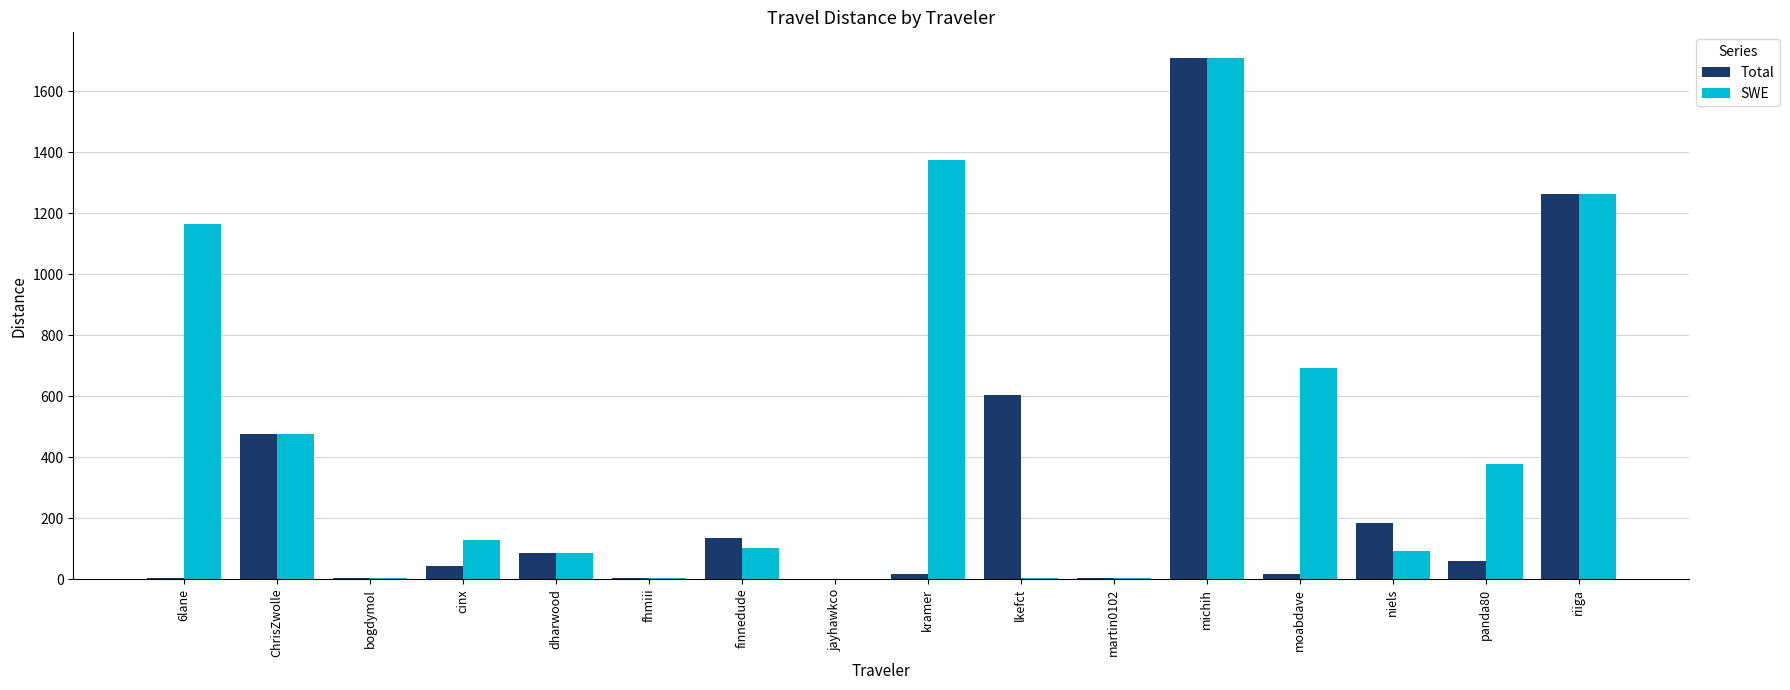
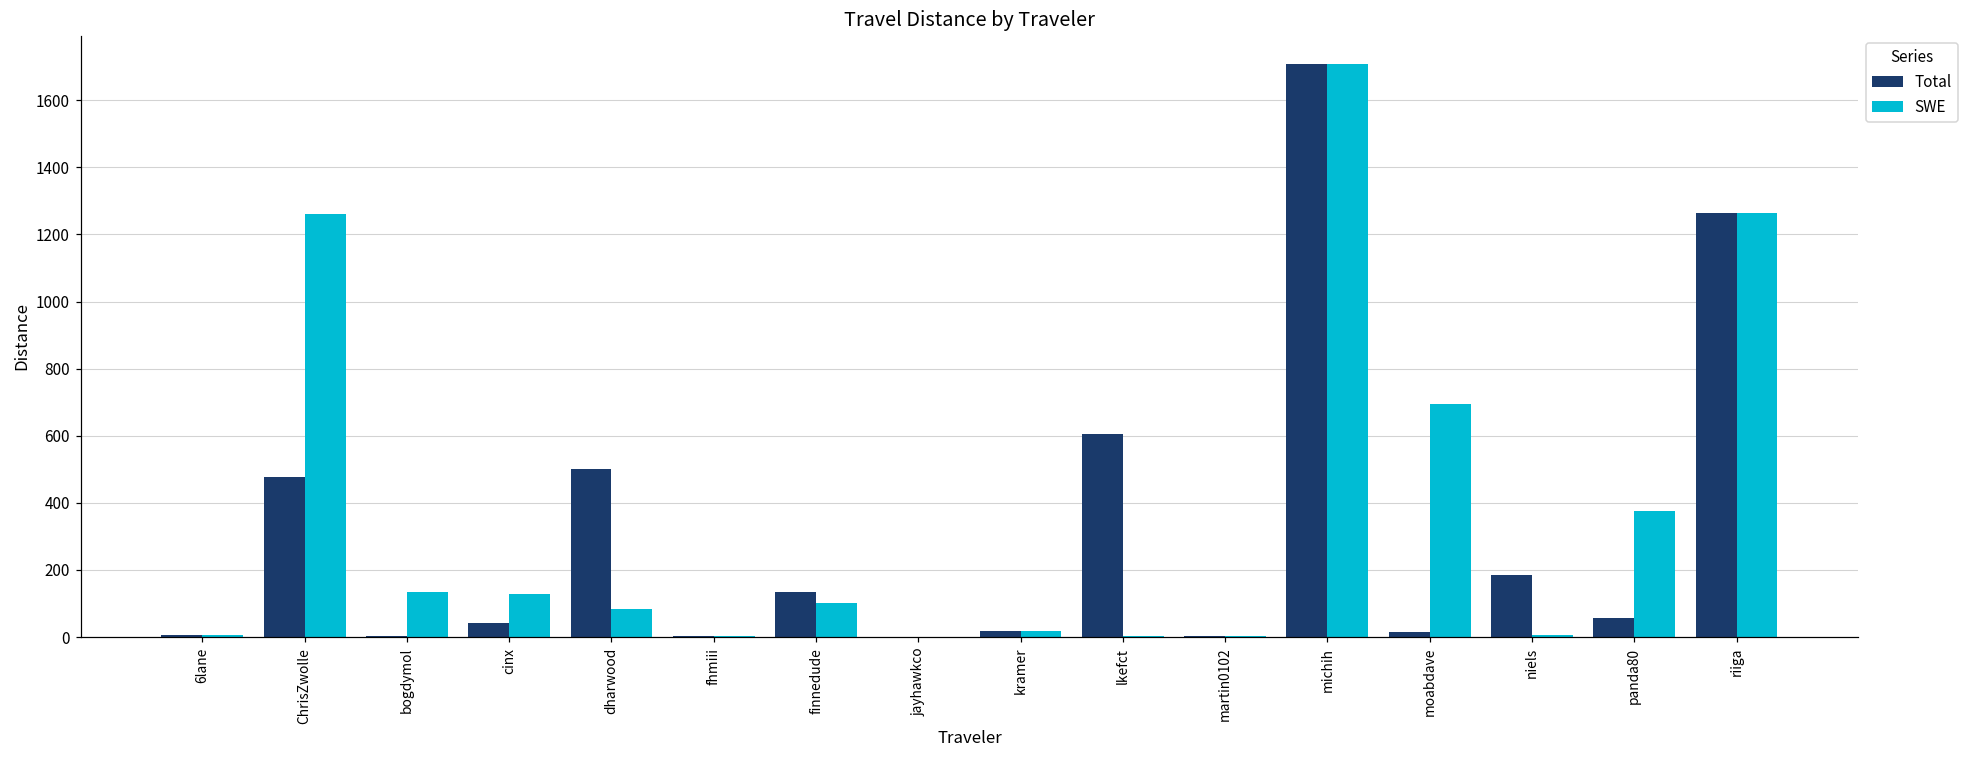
SWE, 6lane: 1170 -> 0
SWE, ChrisZwolle: 480 -> 1260
SWE, bogdymol: 0 -> 130
Total, dharwood: 80 -> 500
SWE, kramer: 1370 -> 20
SWE, niels: 90 -> 0
